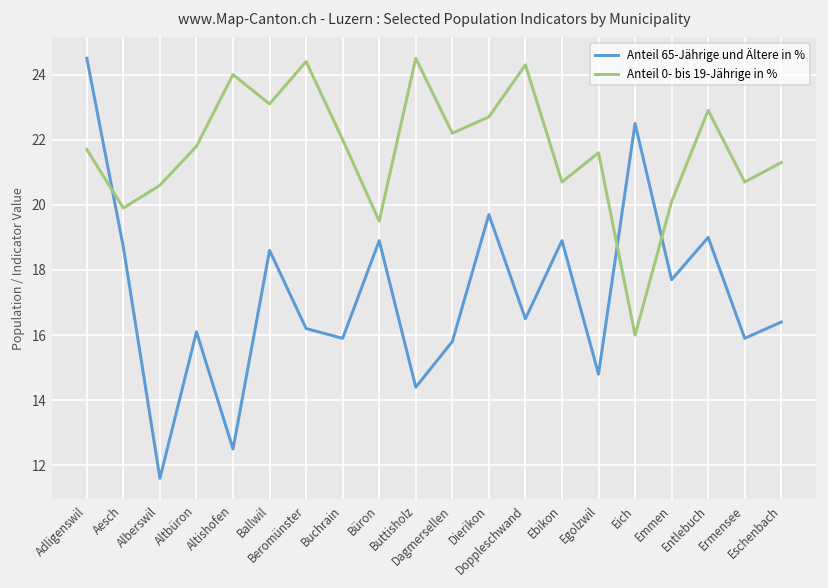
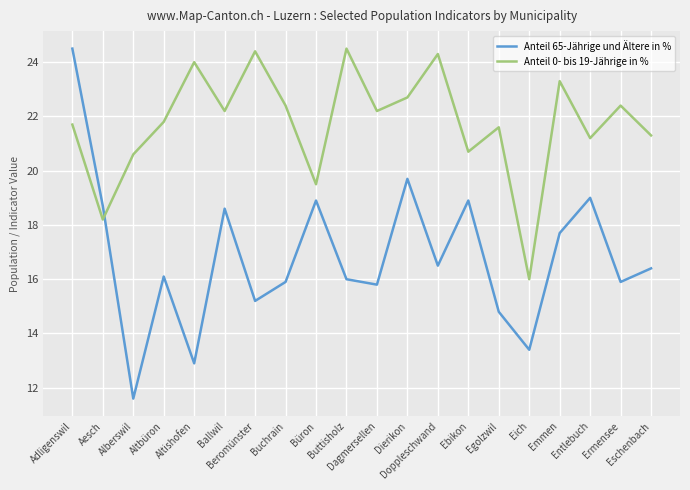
Anteil 0- bis 19-Jährige in %, Aesch: 19.9 -> 18.2
Anteil 65-Jährige und Ältere in %, Altishofen: 12.5 -> 12.9
Anteil 0- bis 19-Jährige in %, Ballwil: 23.1 -> 22.2
Anteil 65-Jährige und Ältere in %, Beromünster: 16.2 -> 15.2
Anteil 0- bis 19-Jährige in %, Buchrain: 22.0 -> 22.4
Anteil 65-Jährige und Ältere in %, Buttisholz: 14.4 -> 16.0
Anteil 65-Jährige und Ältere in %, Eich: 22.5 -> 13.4
Anteil 0- bis 19-Jährige in %, Emmen: 20.1 -> 23.3
Anteil 0- bis 19-Jährige in %, Entlebuch: 22.9 -> 21.2
Anteil 0- bis 19-Jährige in %, Ermensee: 20.7 -> 22.4
